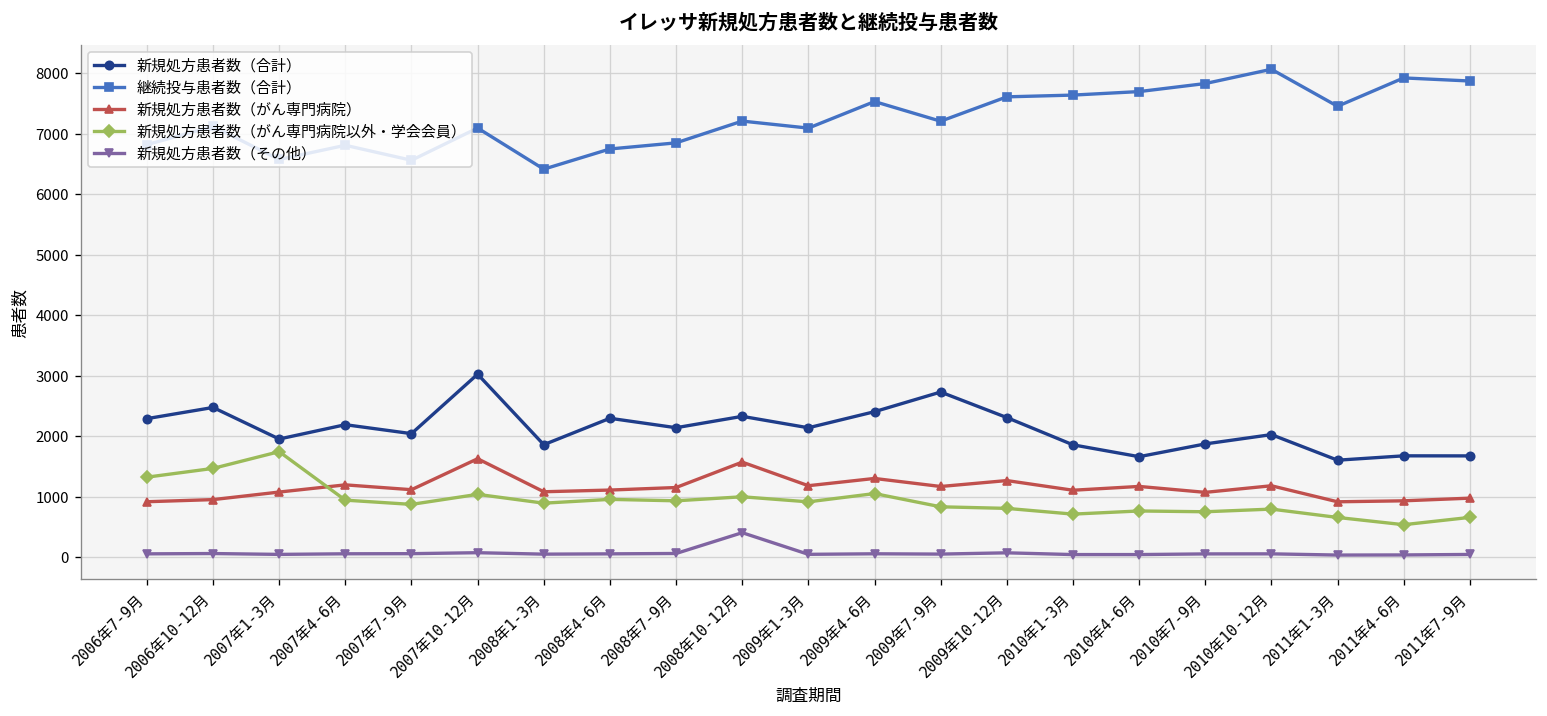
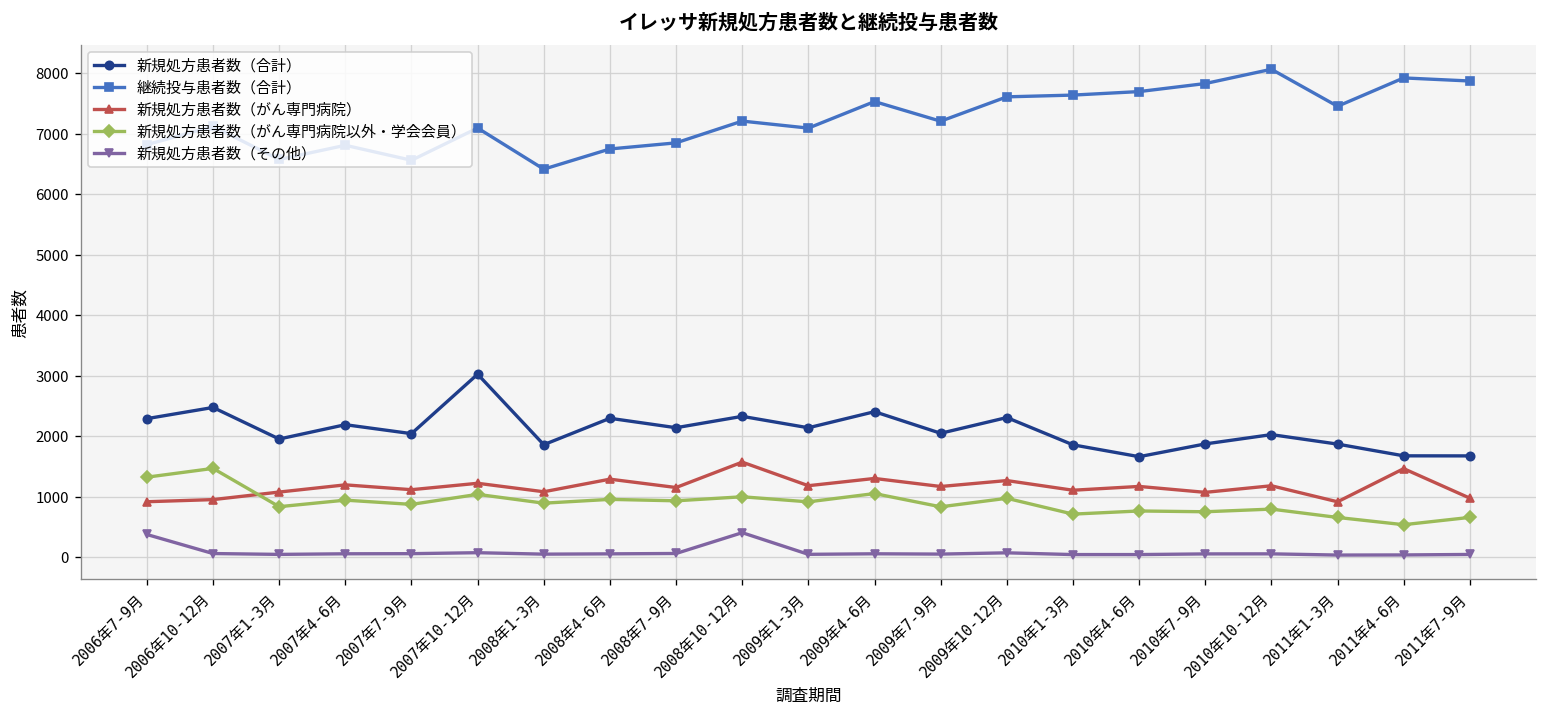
新規処方患者数（その他）, 2006年7-9月: 100 -> 400
新規処方患者数（がん専門病院以外・学会会員）, 2007年1-3月: 1700 -> 800
新規処方患者数（がん専門病院）, 2007年10-12月: 1600 -> 1200
新規処方患者数（がん専門病院）, 2008年4-6月: 1100 -> 1300
新規処方患者数（合計）, 2009年7-9月: 2700 -> 2000
新規処方患者数（がん専門病院以外・学会会員）, 2009年10-12月: 800 -> 1000
新規処方患者数（合計）, 2011年1-3月: 1600 -> 1900
新規処方患者数（がん専門病院）, 2011年4-6月: 900 -> 1500
